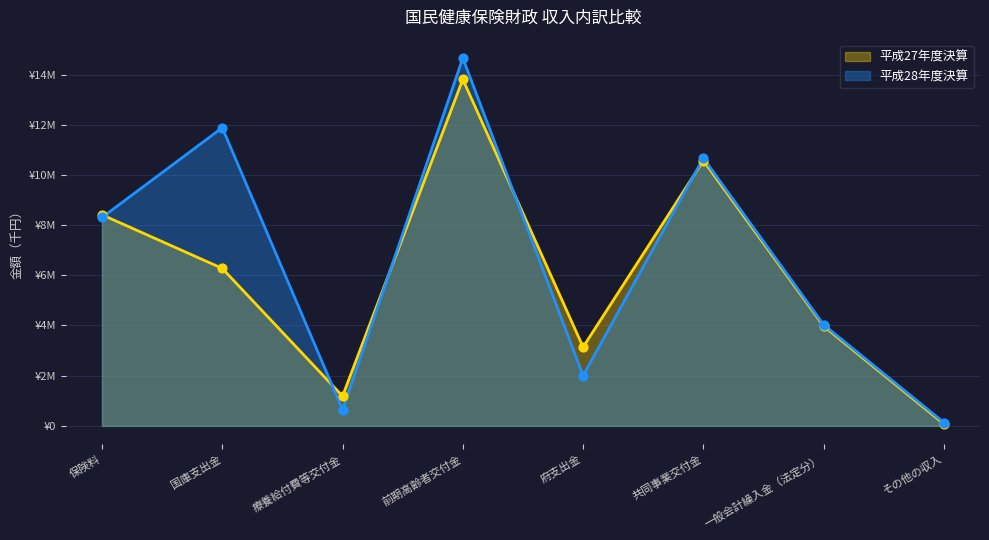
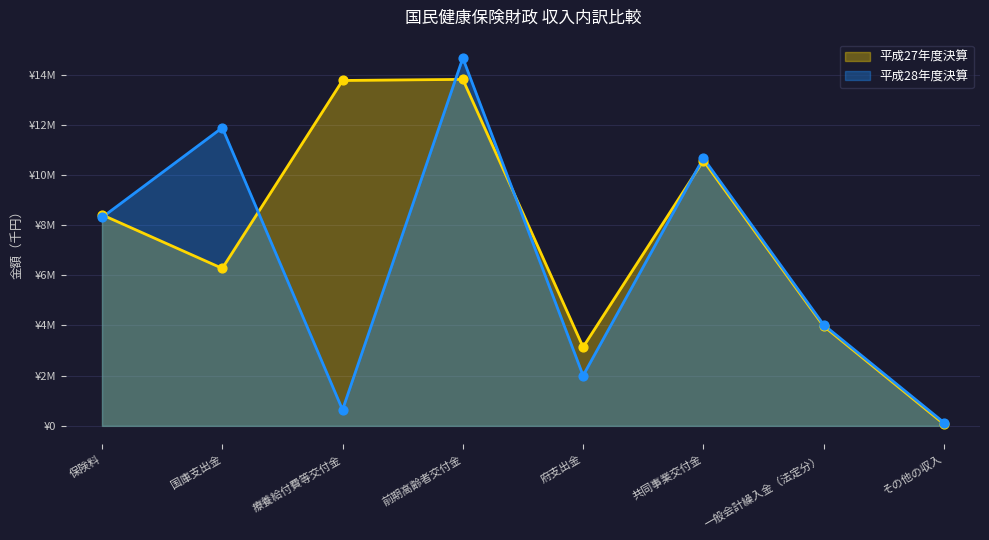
平成27年度決算, 療養給付費等交付金: ¥1200000 -> ¥13800000
